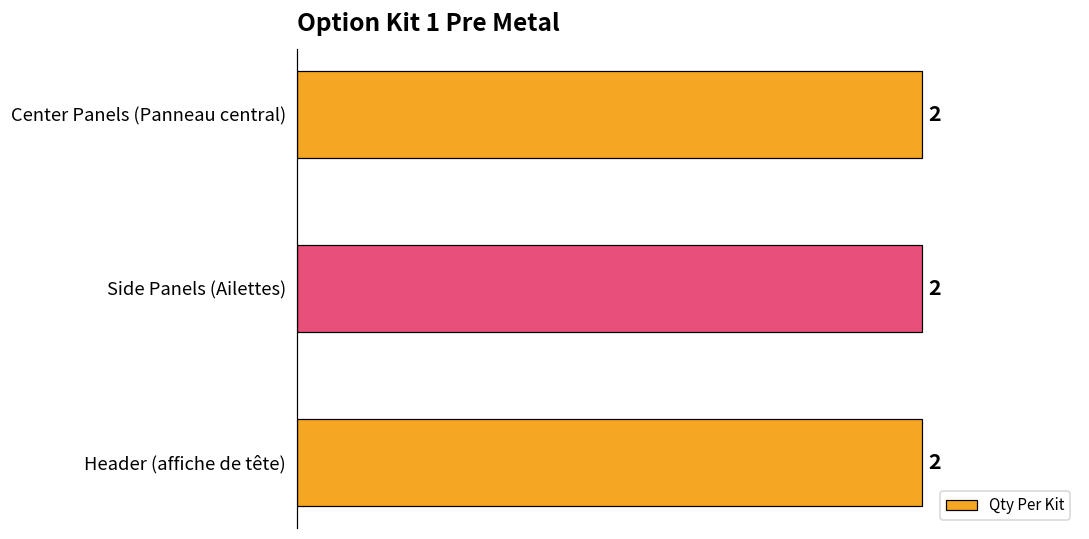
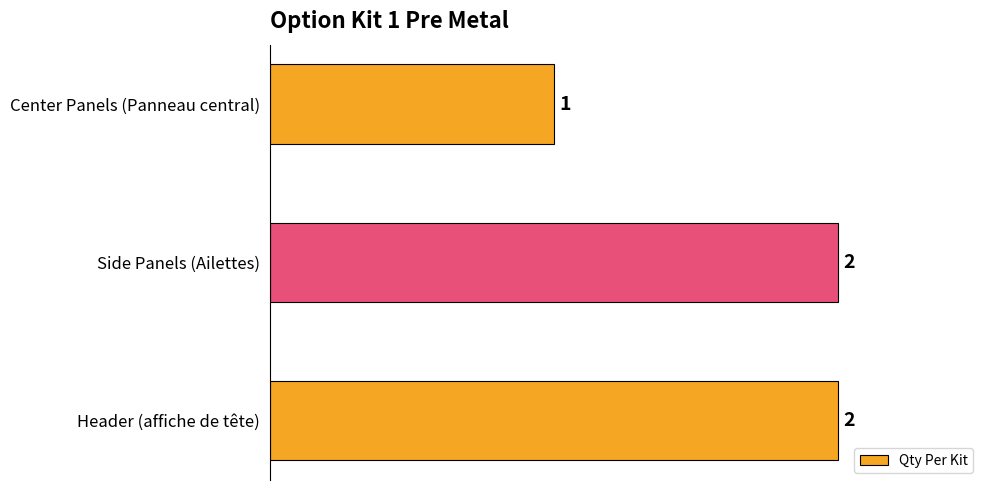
Center Panels (Panneau central): 2 -> 1
